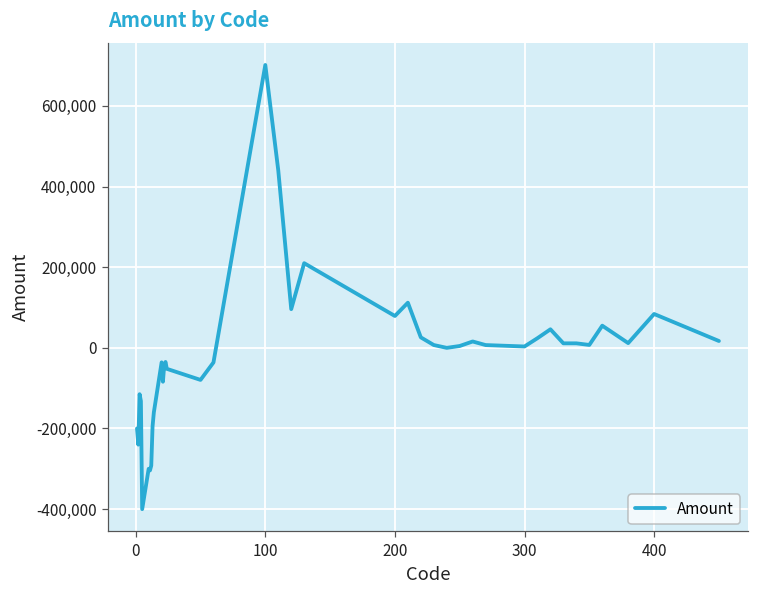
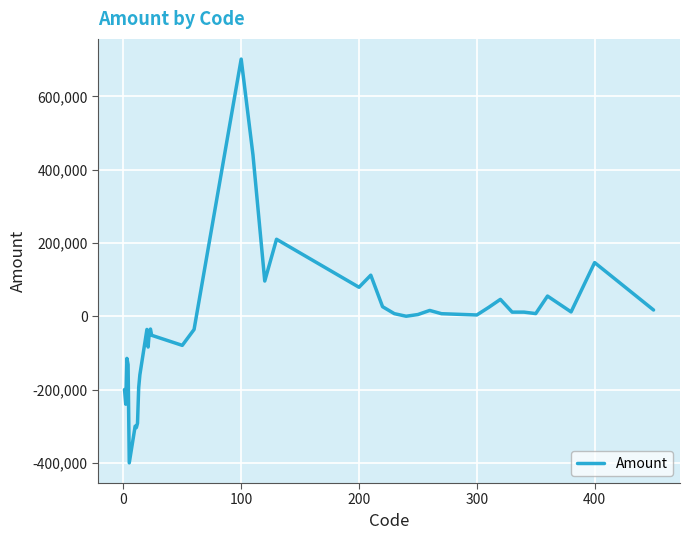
400: 80,000 -> 150,000
